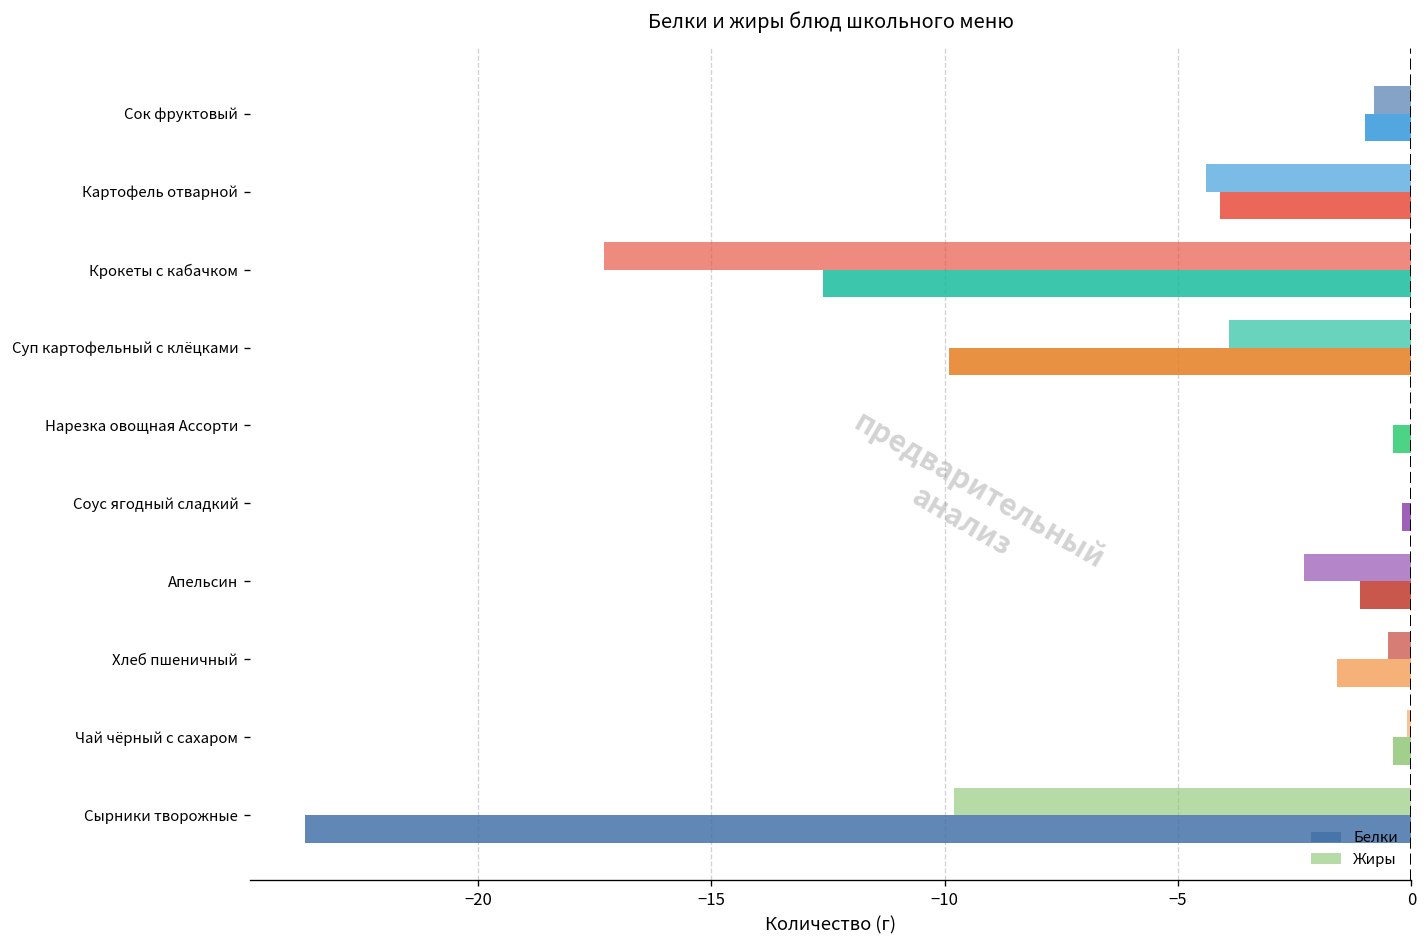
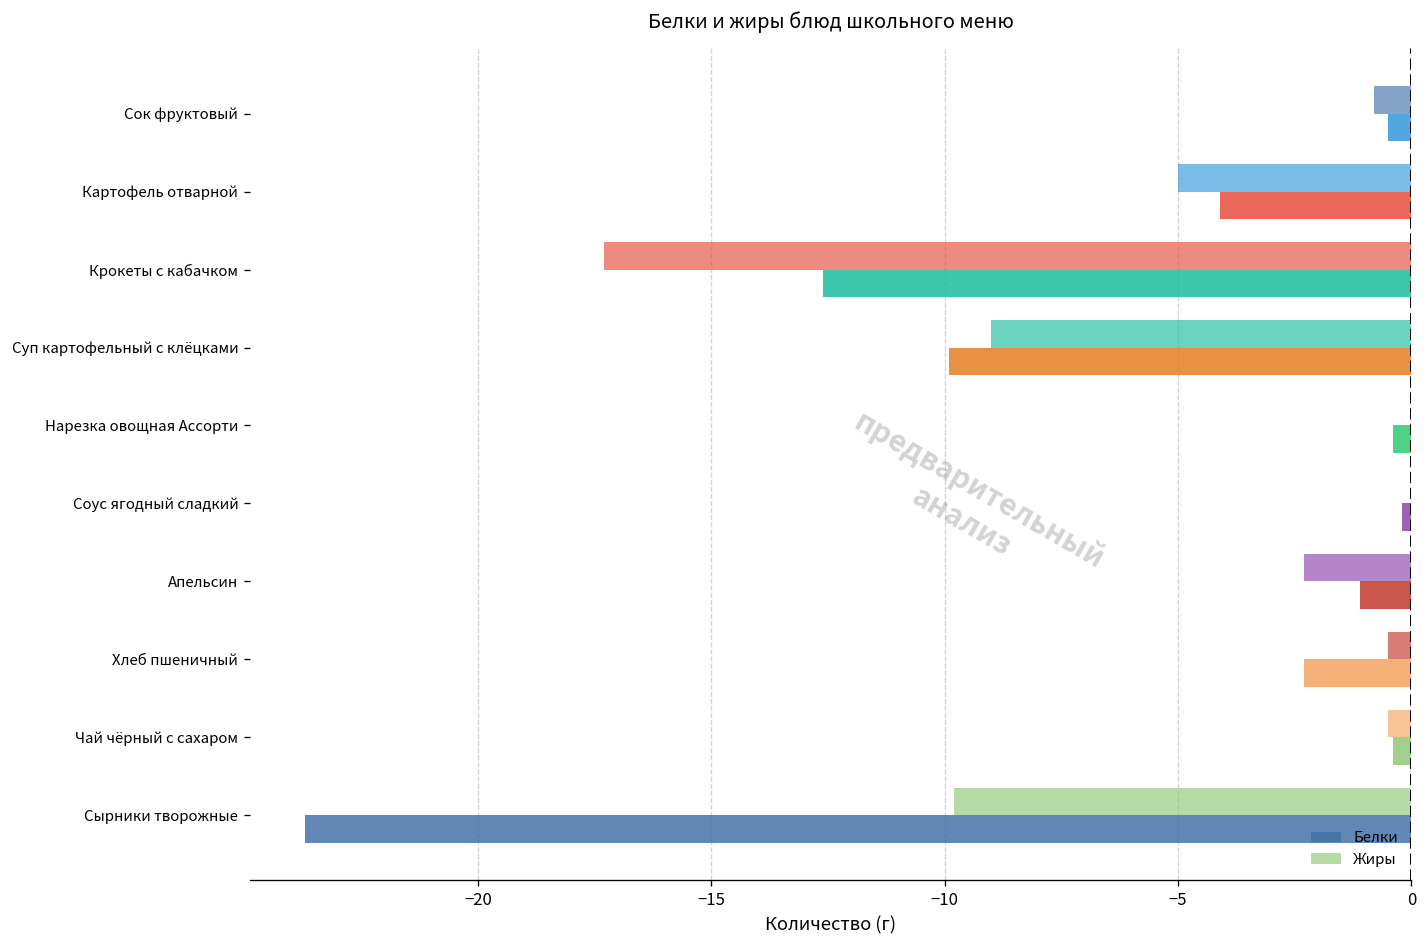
Белки, Сок фруктовый: -1.0 -> -0.5
Жиры, Картофель отварной: -4.4 -> -5.0
Жиры, Суп картофельный с клёцками: -3.9 -> -9.0
Белки, Хлеб пшеничный: -1.6 -> -2.3
Жиры, Чай чёрный с сахаром: -0.1 -> -0.5
